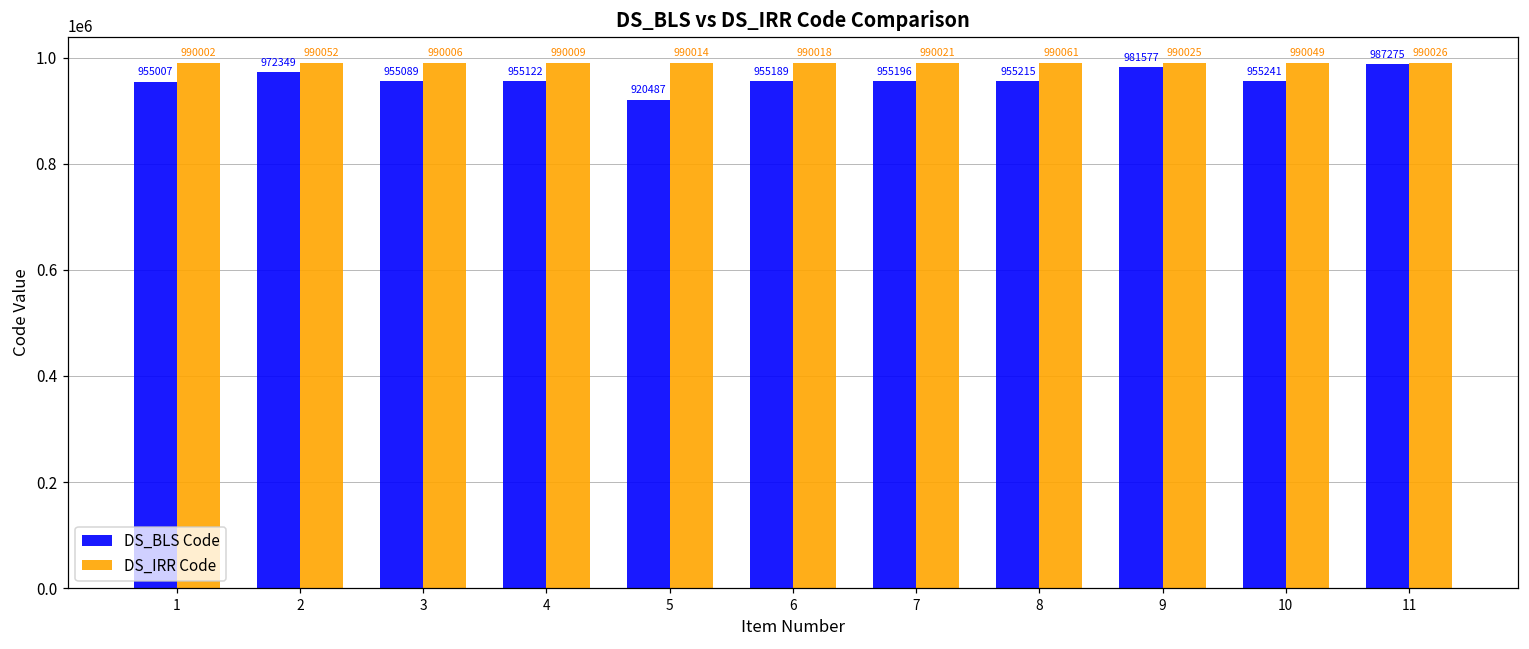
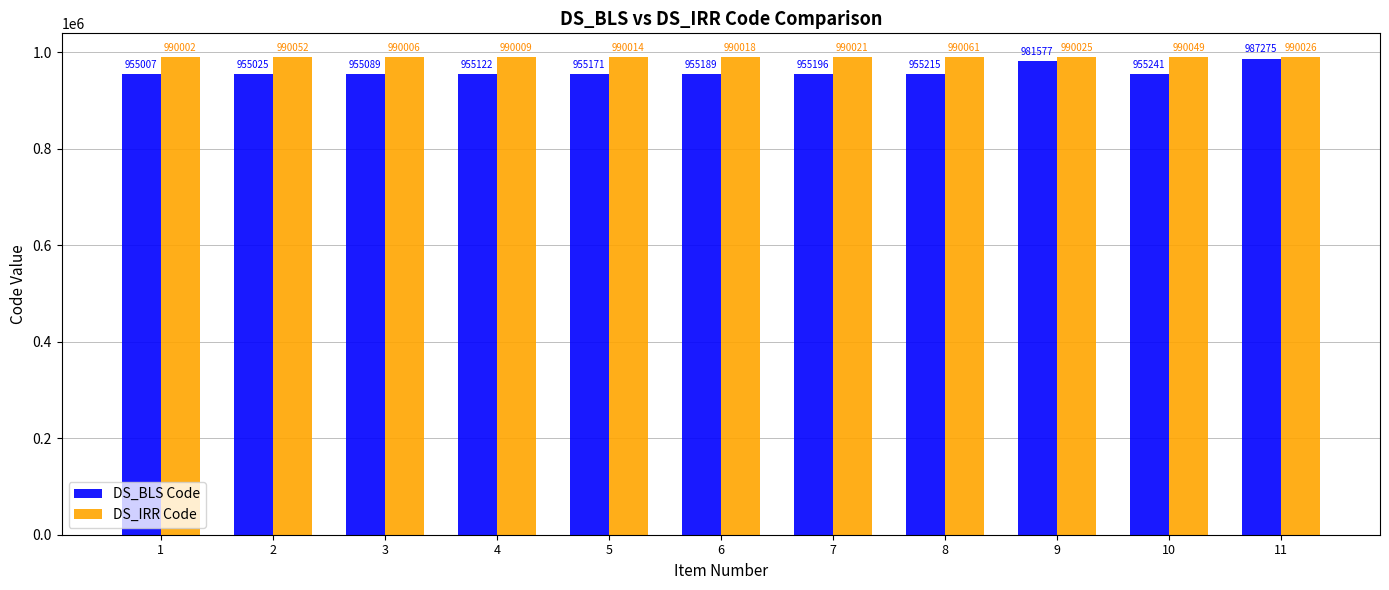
DS_BLS Code, 2: 972349 -> 955025
DS_BLS Code, 5: 920487 -> 955171
